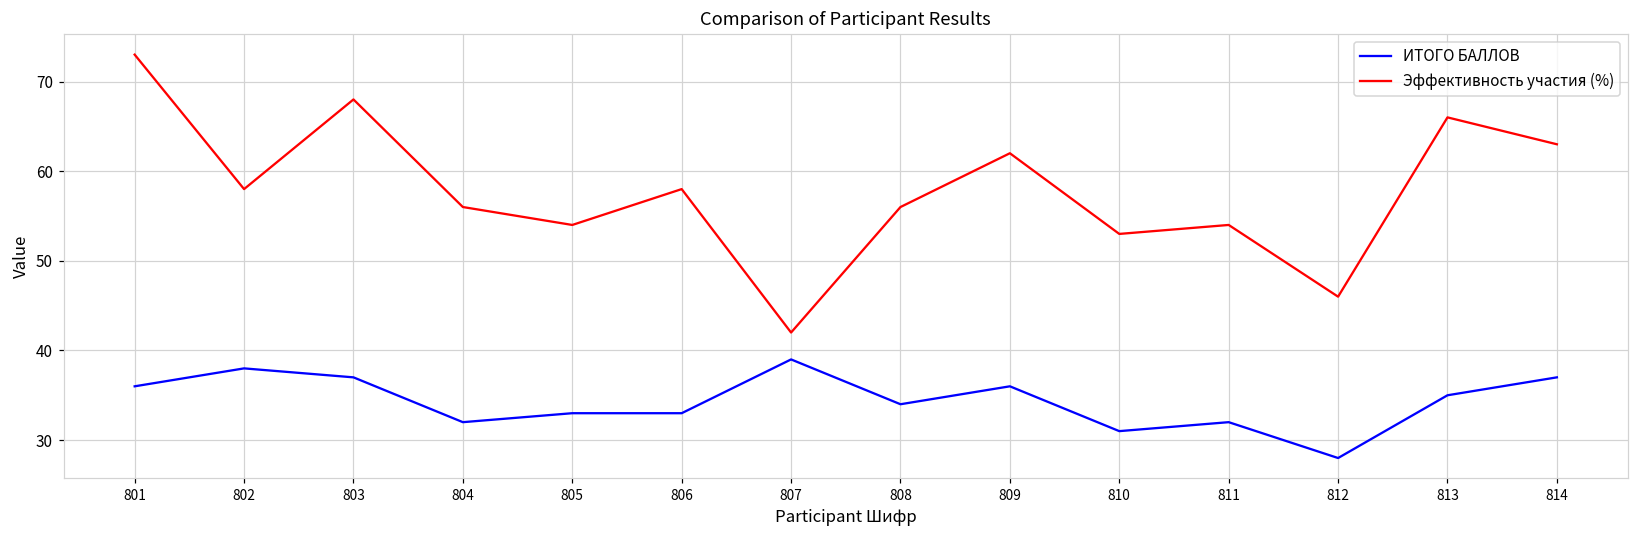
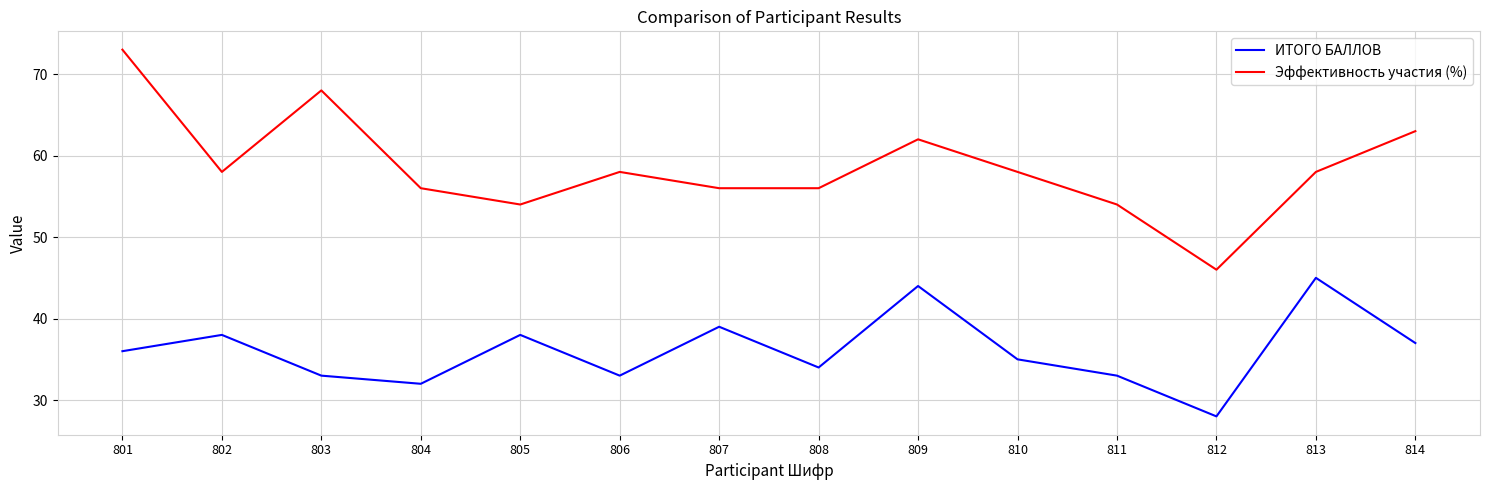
ИТОГО БАЛЛОВ, 803: 37 -> 33
ИТОГО БАЛЛОВ, 805: 33 -> 38
Эффективность участия (%), 807: 42 -> 56
ИТОГО БАЛЛОВ, 809: 36 -> 44
ИТОГО БАЛЛОВ, 810: 31 -> 35
Эффективность участия (%), 810: 53 -> 58
ИТОГО БАЛЛОВ, 811: 32 -> 33
ИТОГО БАЛЛОВ, 813: 35 -> 45
Эффективность участия (%), 813: 66 -> 58
